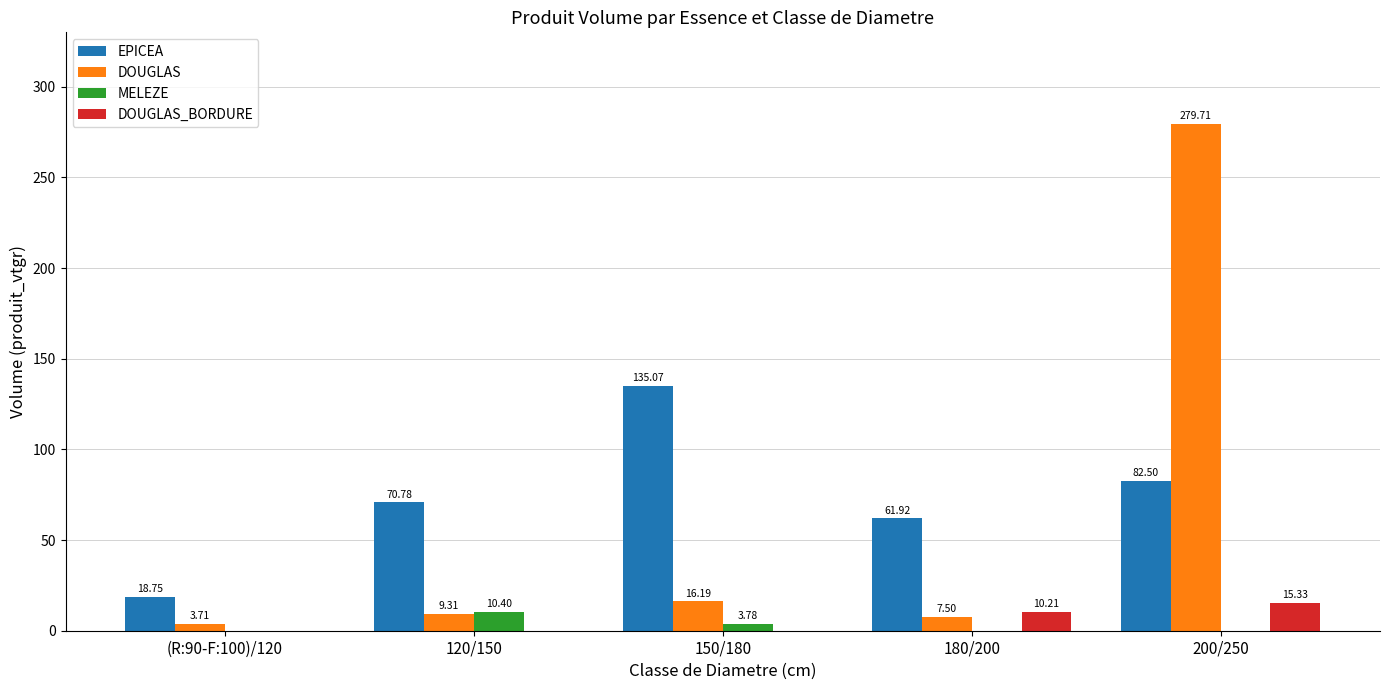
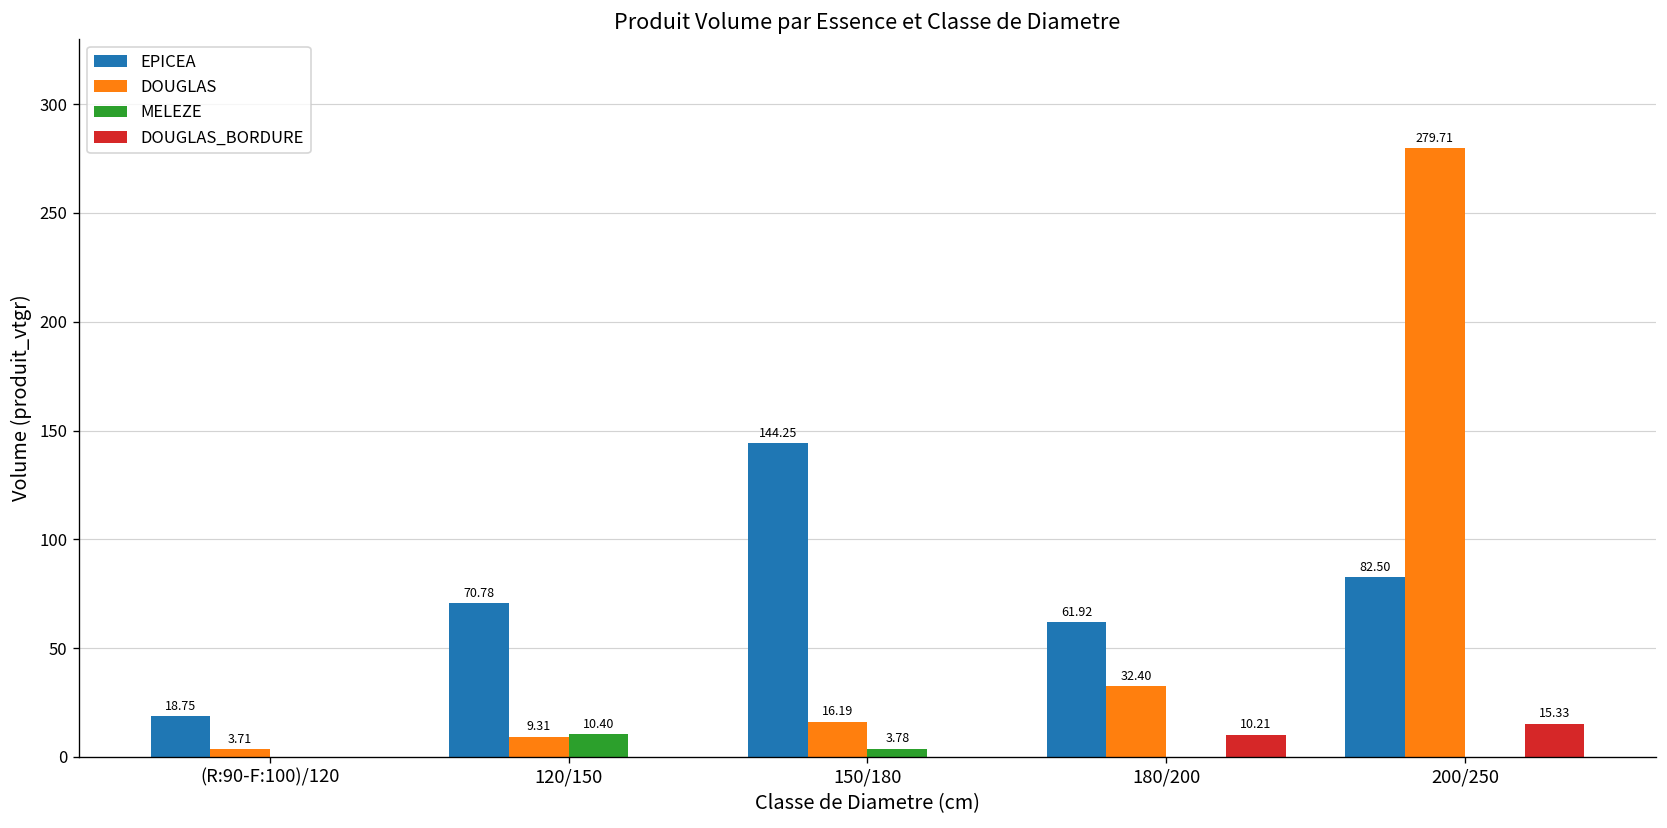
EPICEA, 150/180: 135.07 -> 144.25
DOUGLAS, 180/200: 7.50 -> 32.40
